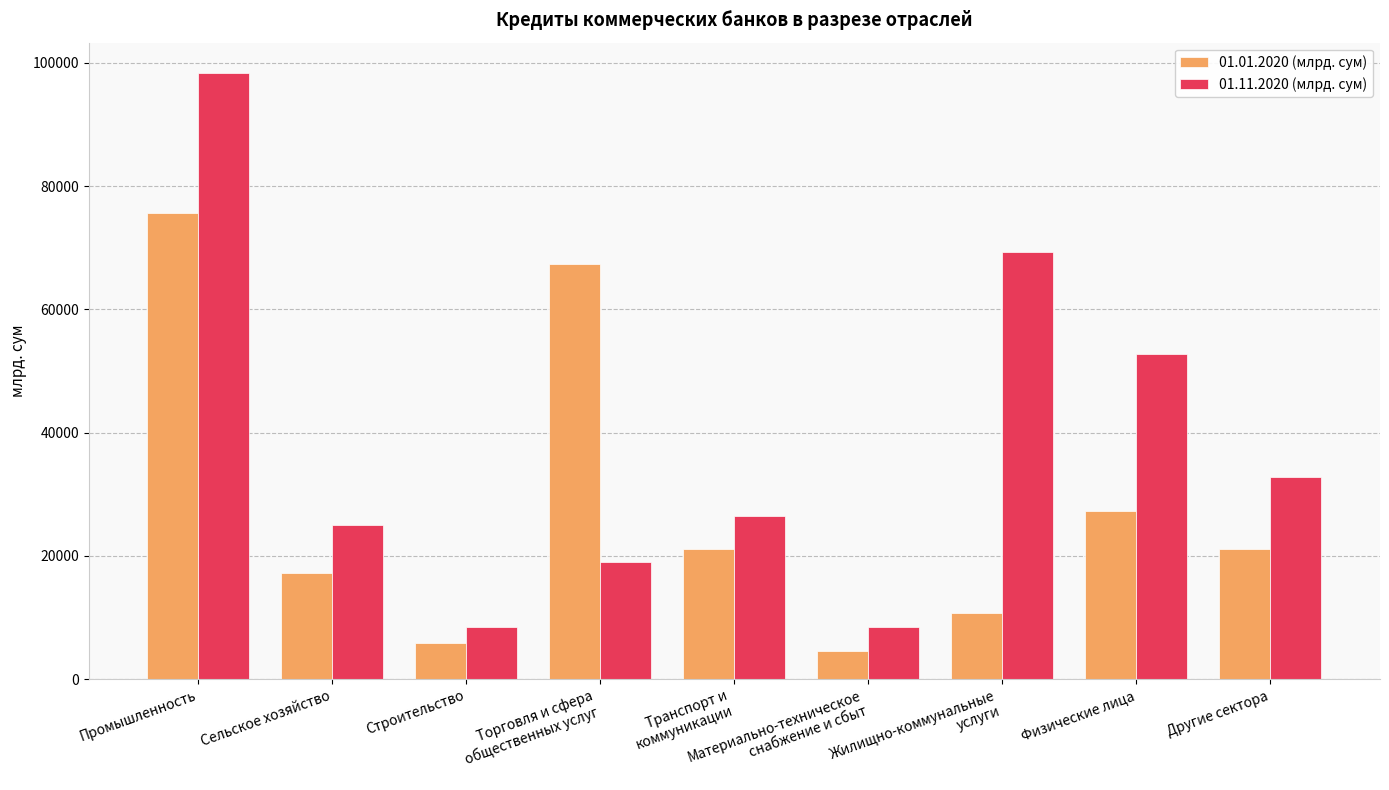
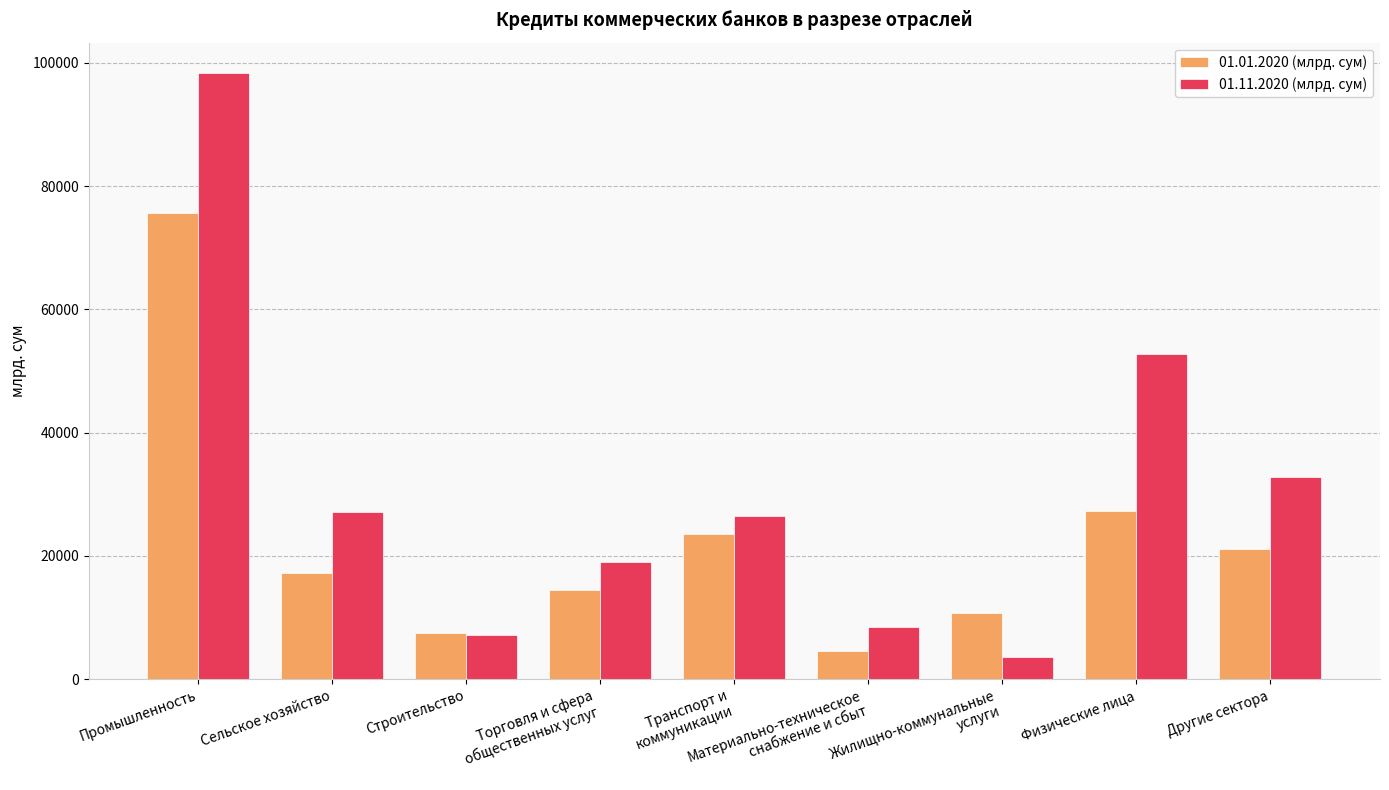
01.11.2020 (млрд. сум), Сельское хозяйство: 25000 -> 27000
01.01.2020 (млрд. сум), Строительство: 6000 -> 8000
01.11.2020 (млрд. сум), Строительство: 8000 -> 7000
01.01.2020 (млрд. сум), Торговля и сфера общественных услуг: 67000 -> 14000
01.01.2020 (млрд. сум), Транспорт и коммуникации: 21000 -> 24000
01.11.2020 (млрд. сум), Жилищно-коммунальные услуги: 69000 -> 4000
